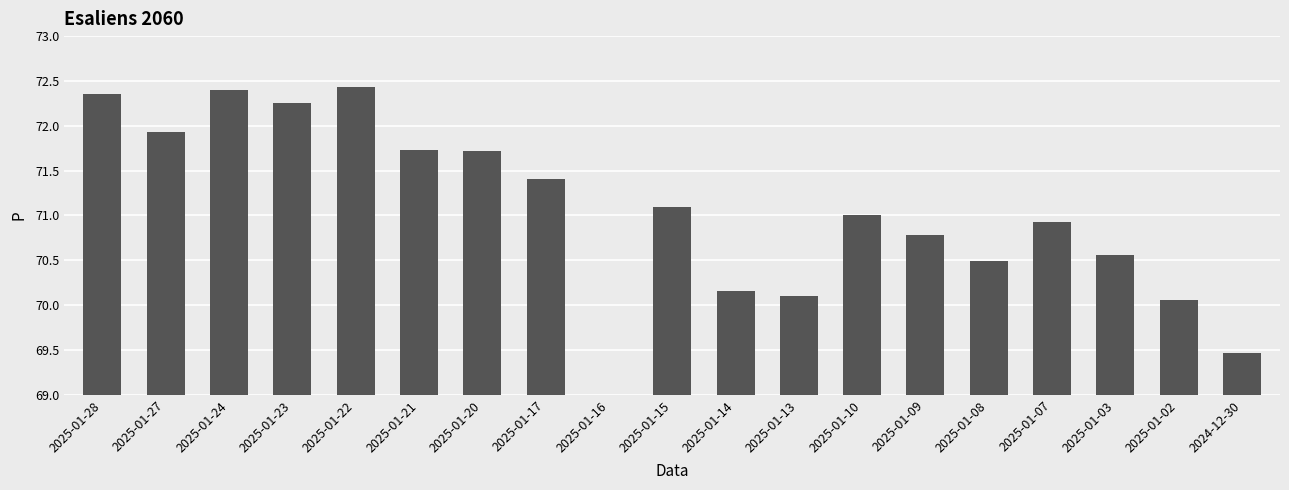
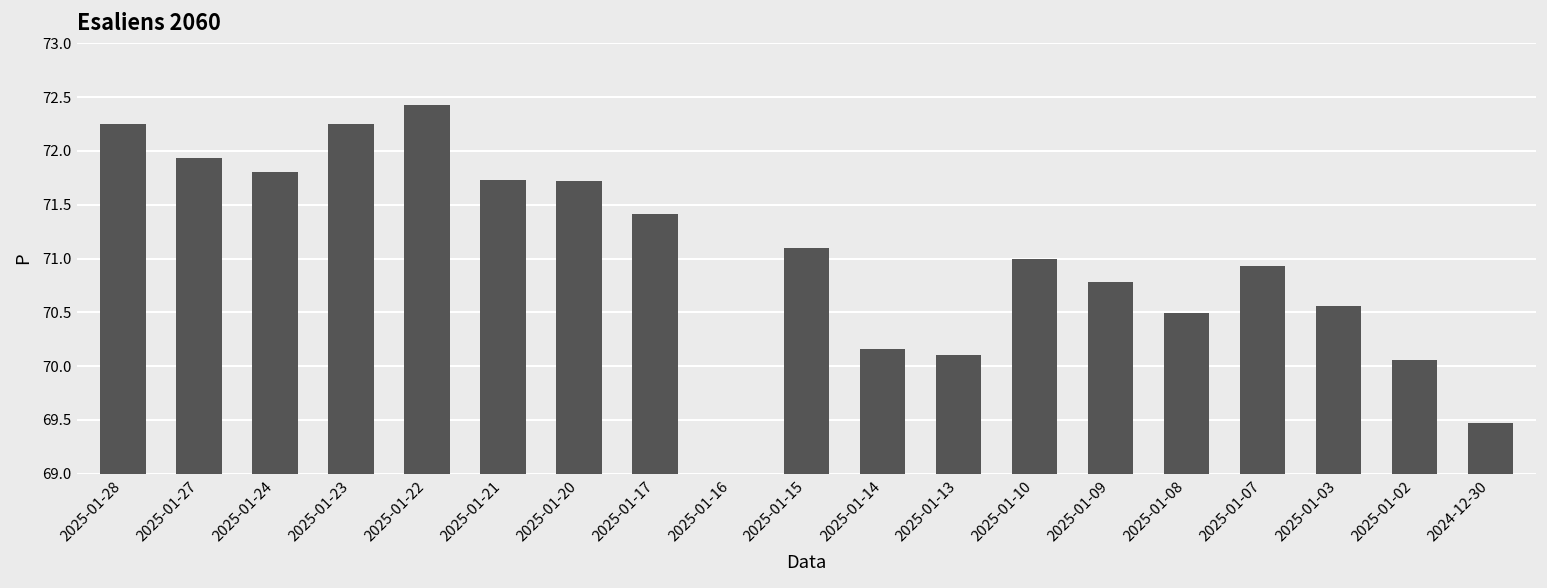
2025-01-28: 72.4 -> 72.3
2025-01-24: 72.4 -> 71.8
